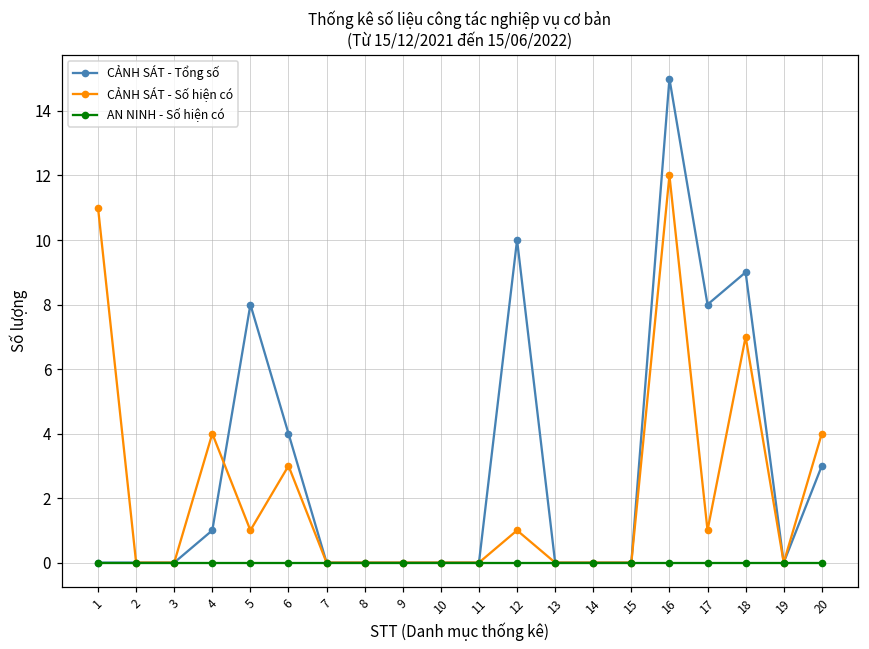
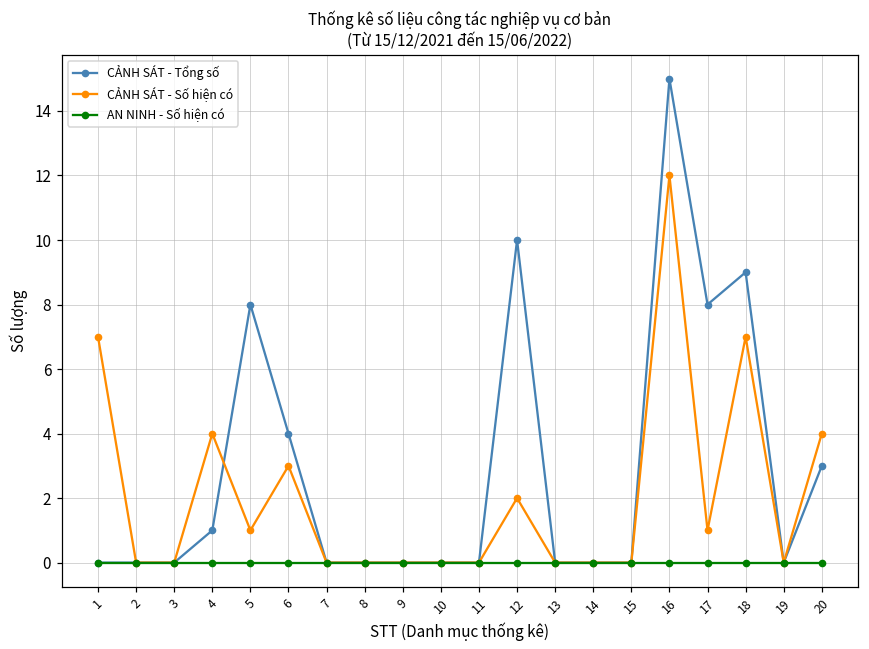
CẢNH SÁT - Số hiện có, 1: 11 -> 7
CẢNH SÁT - Số hiện có, 12: 1 -> 2
